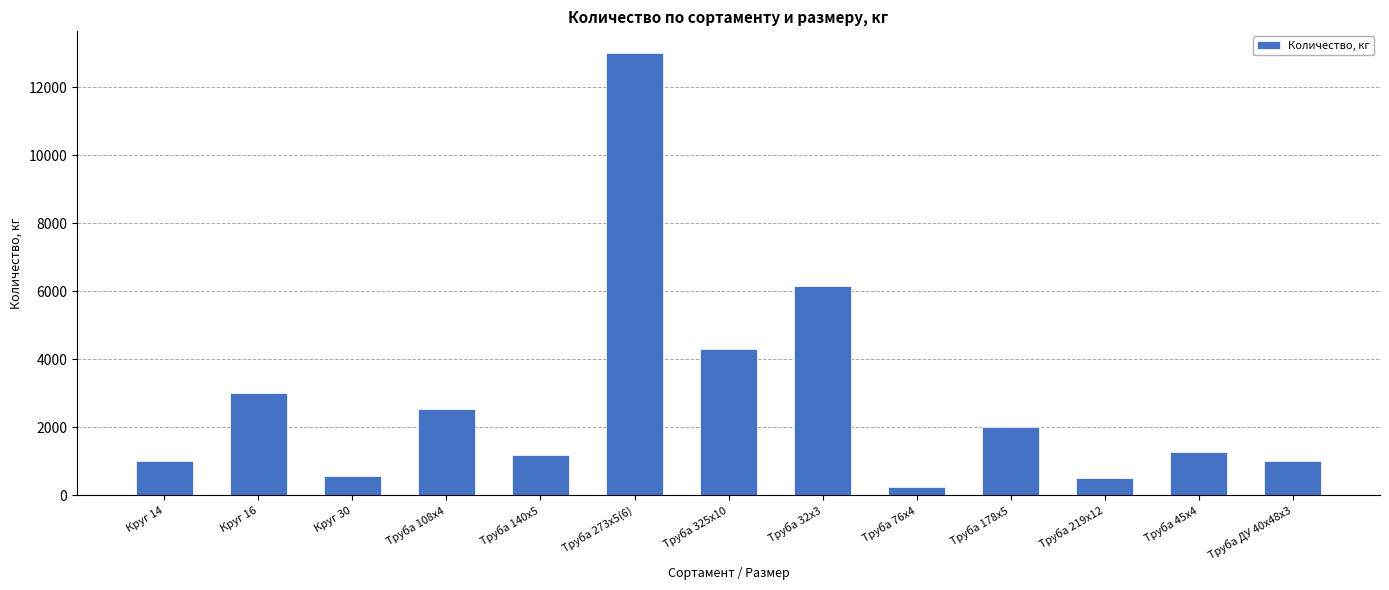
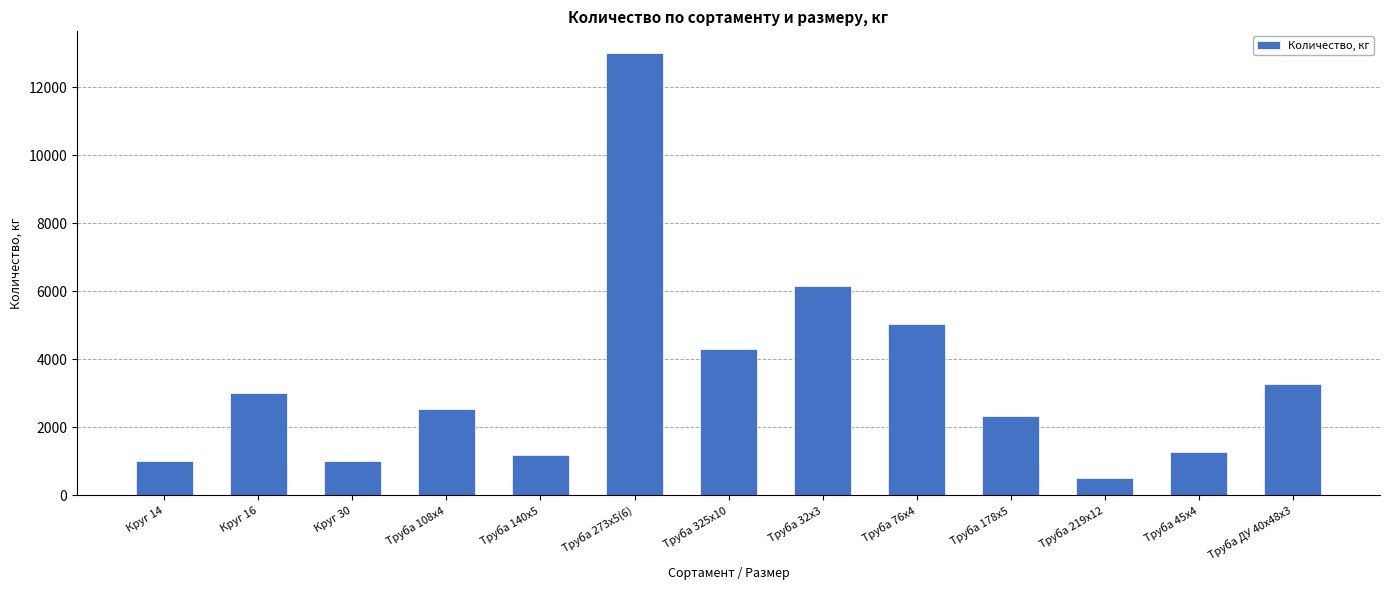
Круг 30: 600 -> 1000
Труба 76х4: 300 -> 5000
Труба 178х5: 2000 -> 2300
Труба ДУ 40х48х3: 1000 -> 3300
